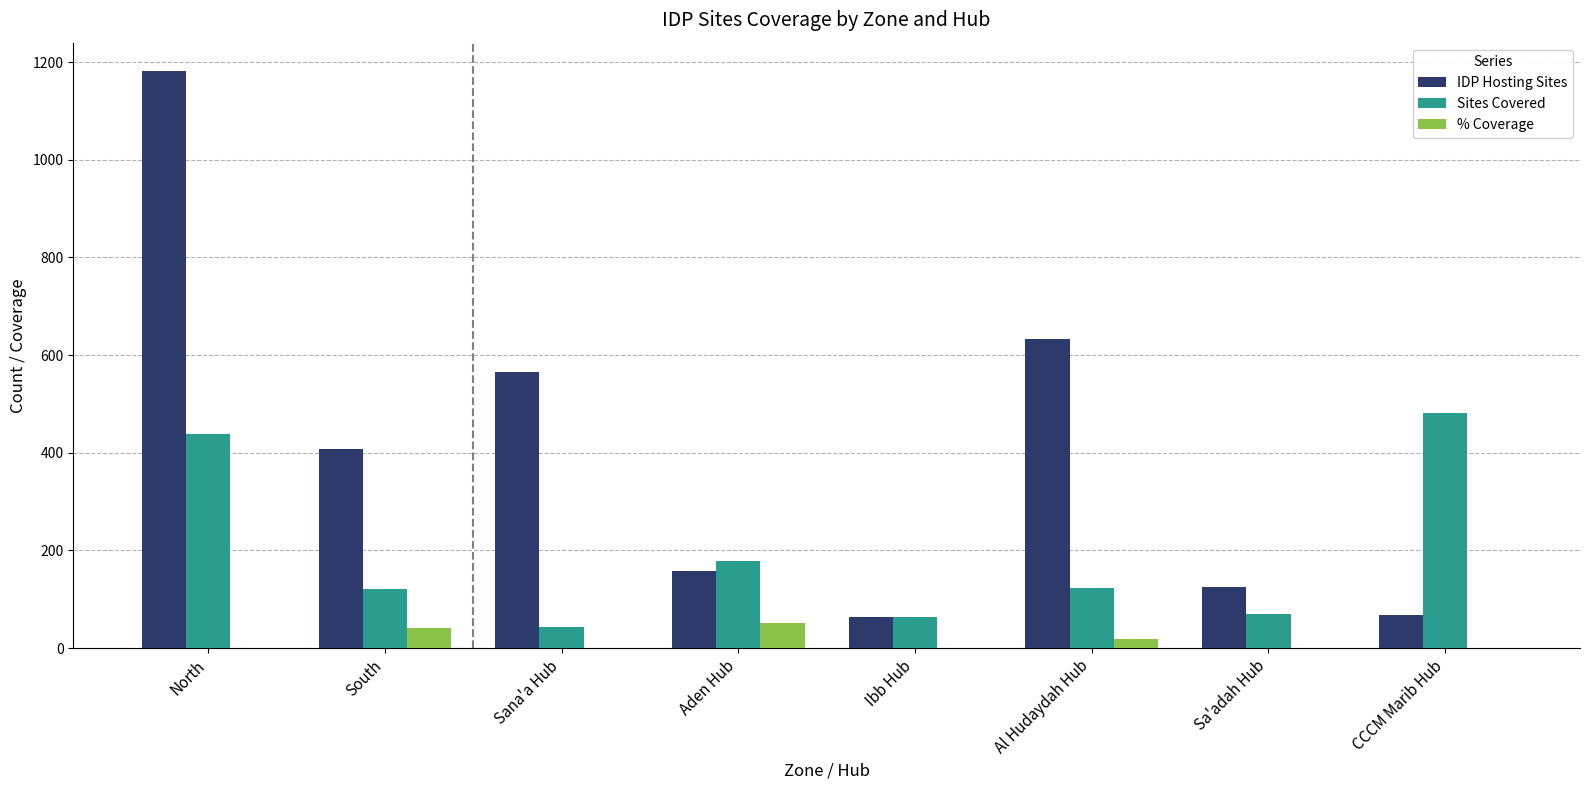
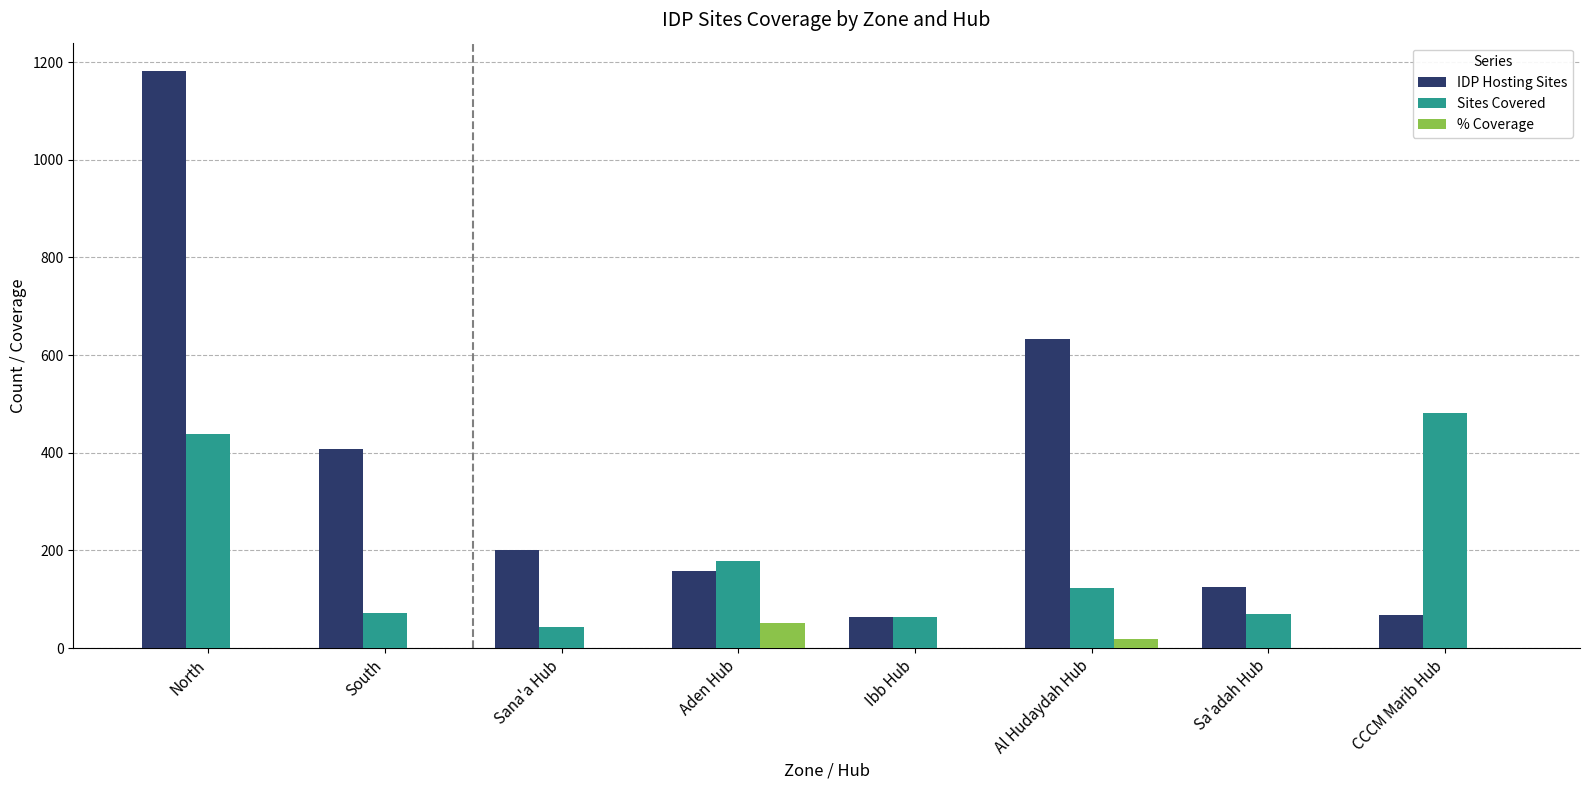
Sites Covered, South: 120 -> 70
% Coverage, South: 40 -> 0
IDP Hosting Sites, Sana'a Hub: 570 -> 200
